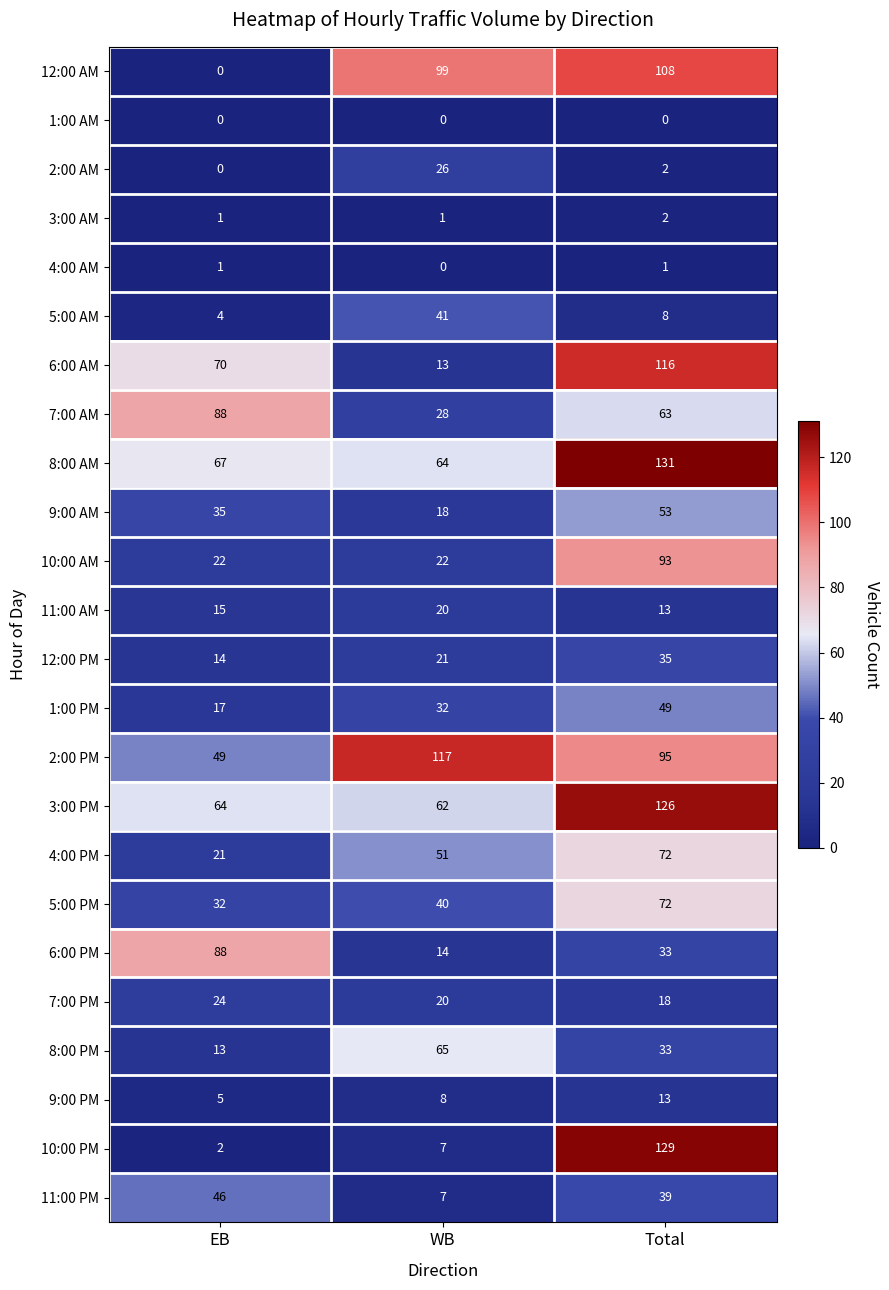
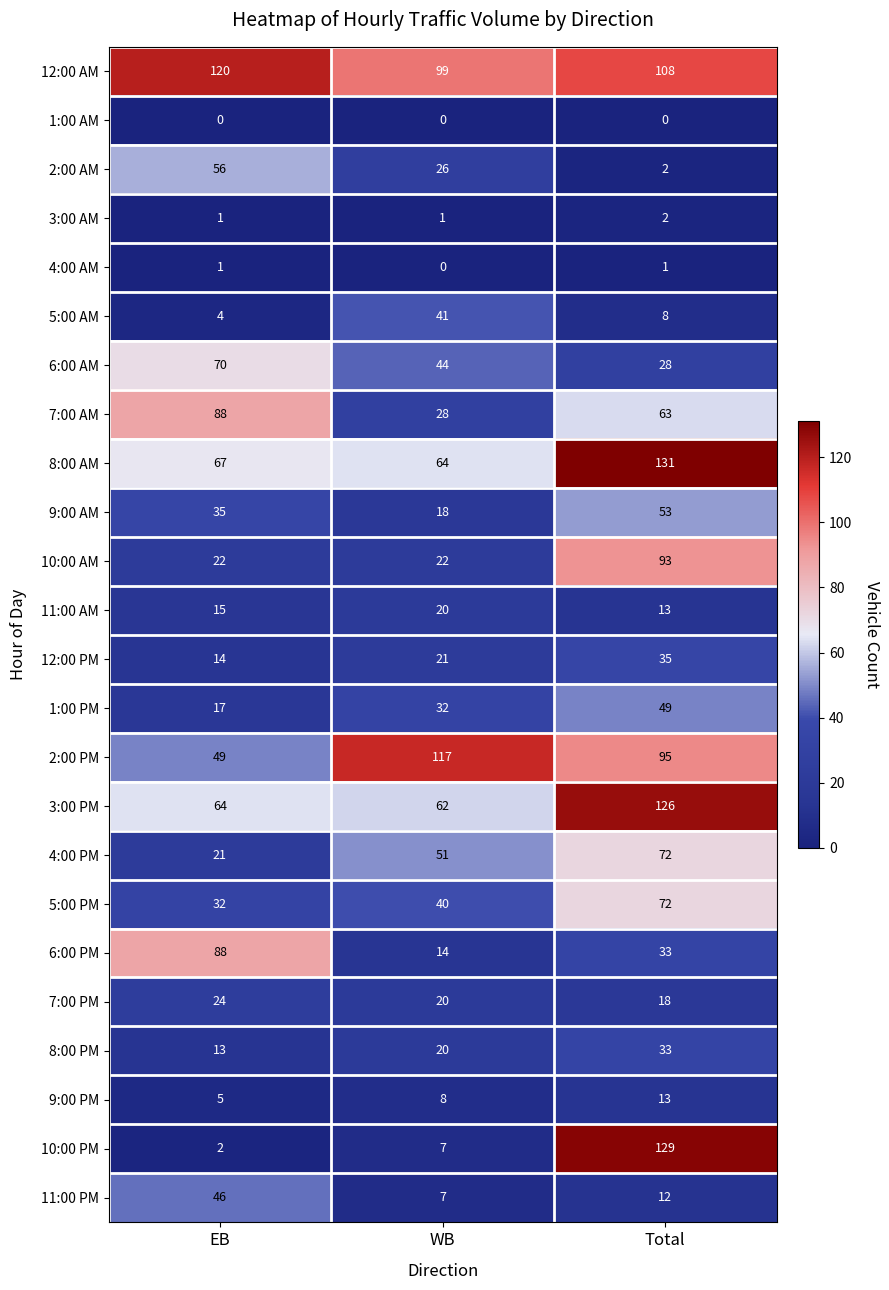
12:00 AM, EB: 0 -> 120
2:00 AM, EB: 0 -> 56
6:00 AM, WB: 13 -> 44
6:00 AM, Total: 116 -> 28
8:00 PM, WB: 65 -> 20
11:00 PM, Total: 39 -> 12
